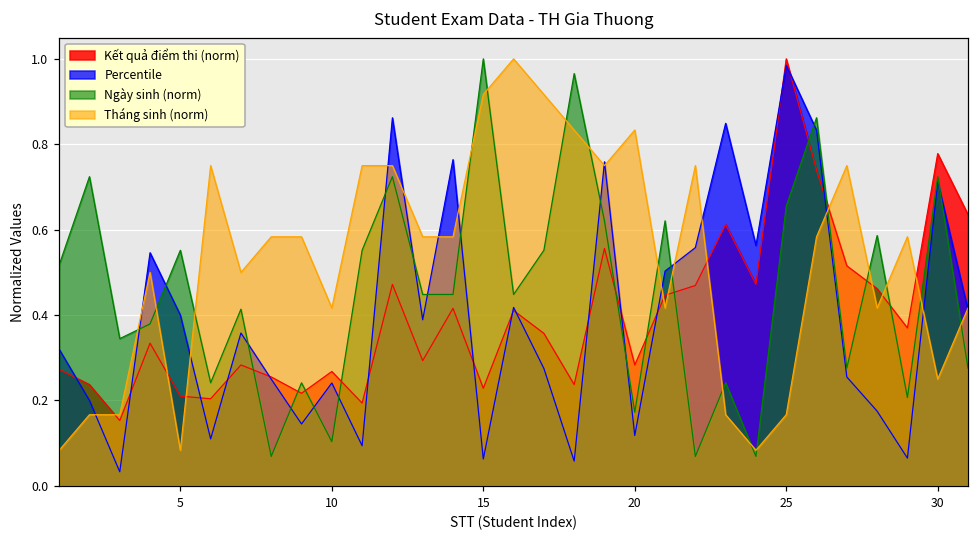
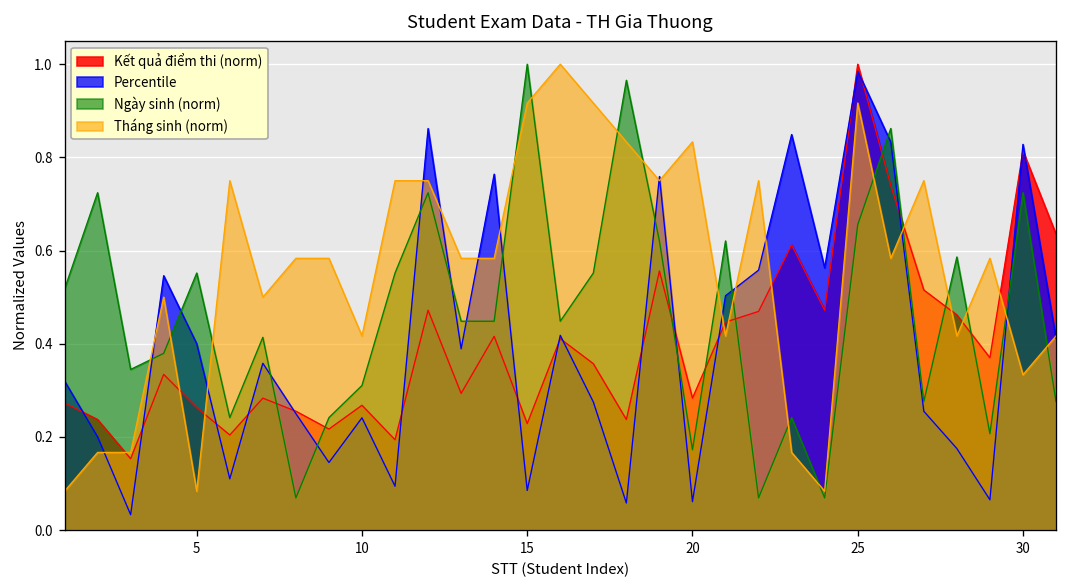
Kết quả điểm thi (norm), 5: 0.21 -> 0.26
Ngày sinh (norm), 10: 0.10 -> 0.31
Percentile, 15: 0.06 -> 0.09
Percentile, 20: 0.12 -> 0.06
Tháng sinh (norm), 25: 0.17 -> 0.92
Kết quả điểm thi (norm), 30: 0.78 -> 0.81
Percentile, 30: 0.71 -> 0.83
Tháng sinh (norm), 30: 0.25 -> 0.33
